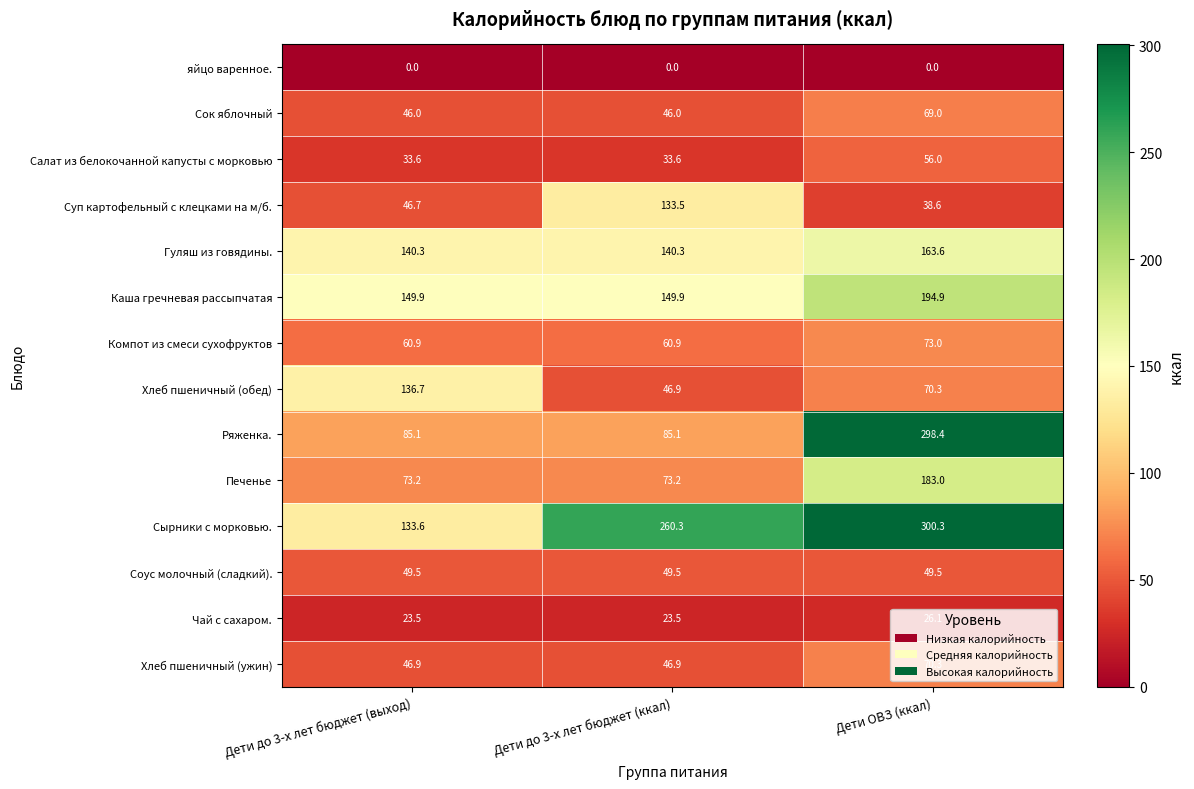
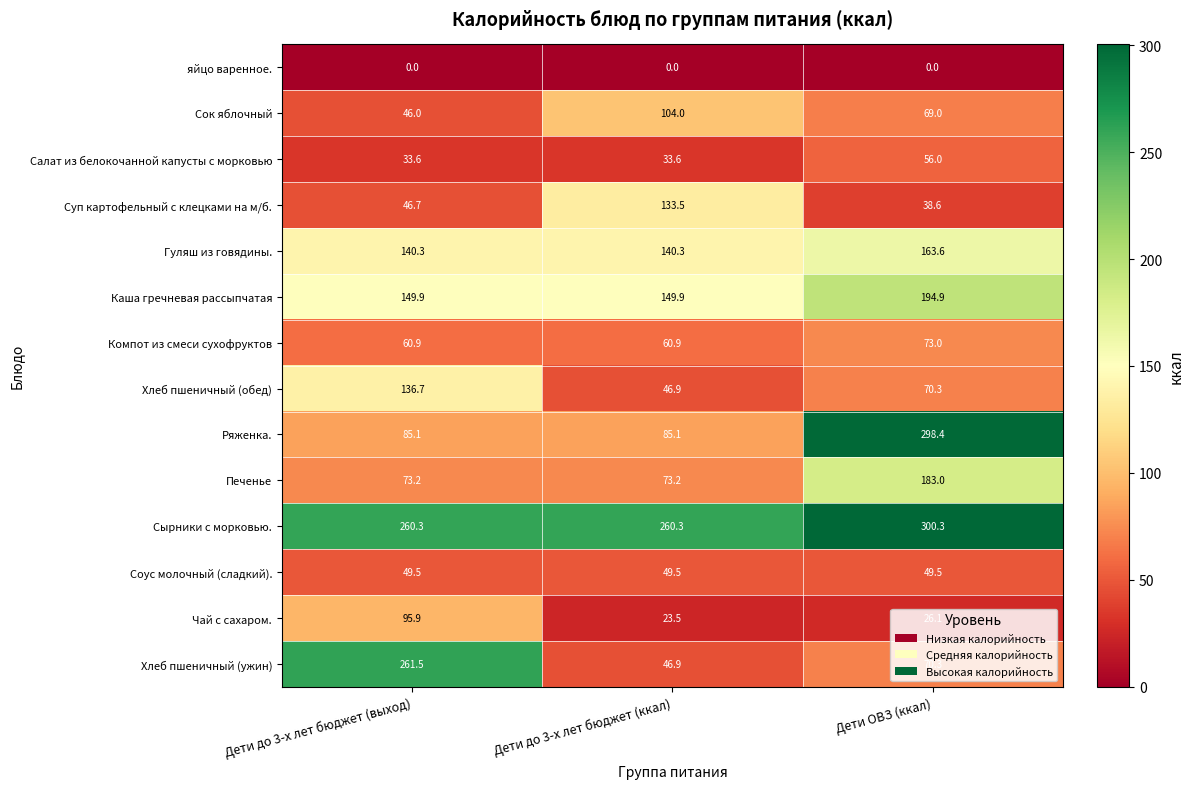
Сок яблочный, Дети до 3-х лет бюджет (ккал): 46.0 -> 104.0
Сырники с морковью., Дети до 3-х лет бюджет (выход): 133.6 -> 260.3
Чай с сахаром., Дети до 3-х лет бюджет (выход): 23.5 -> 95.9
Хлеб пшеничный (ужин), Дети до 3-х лет бюджет (выход): 46.9 -> 261.5
